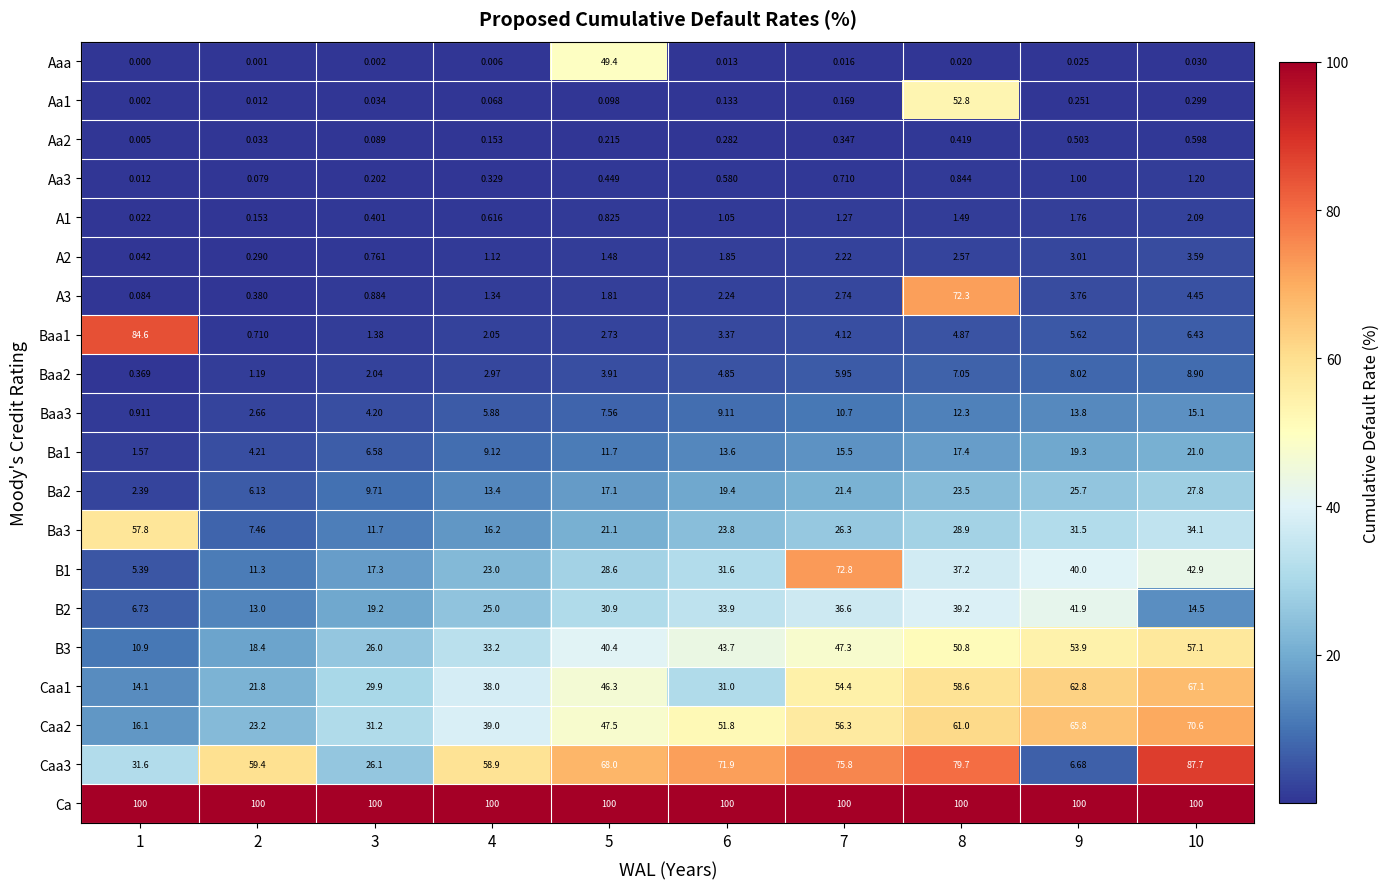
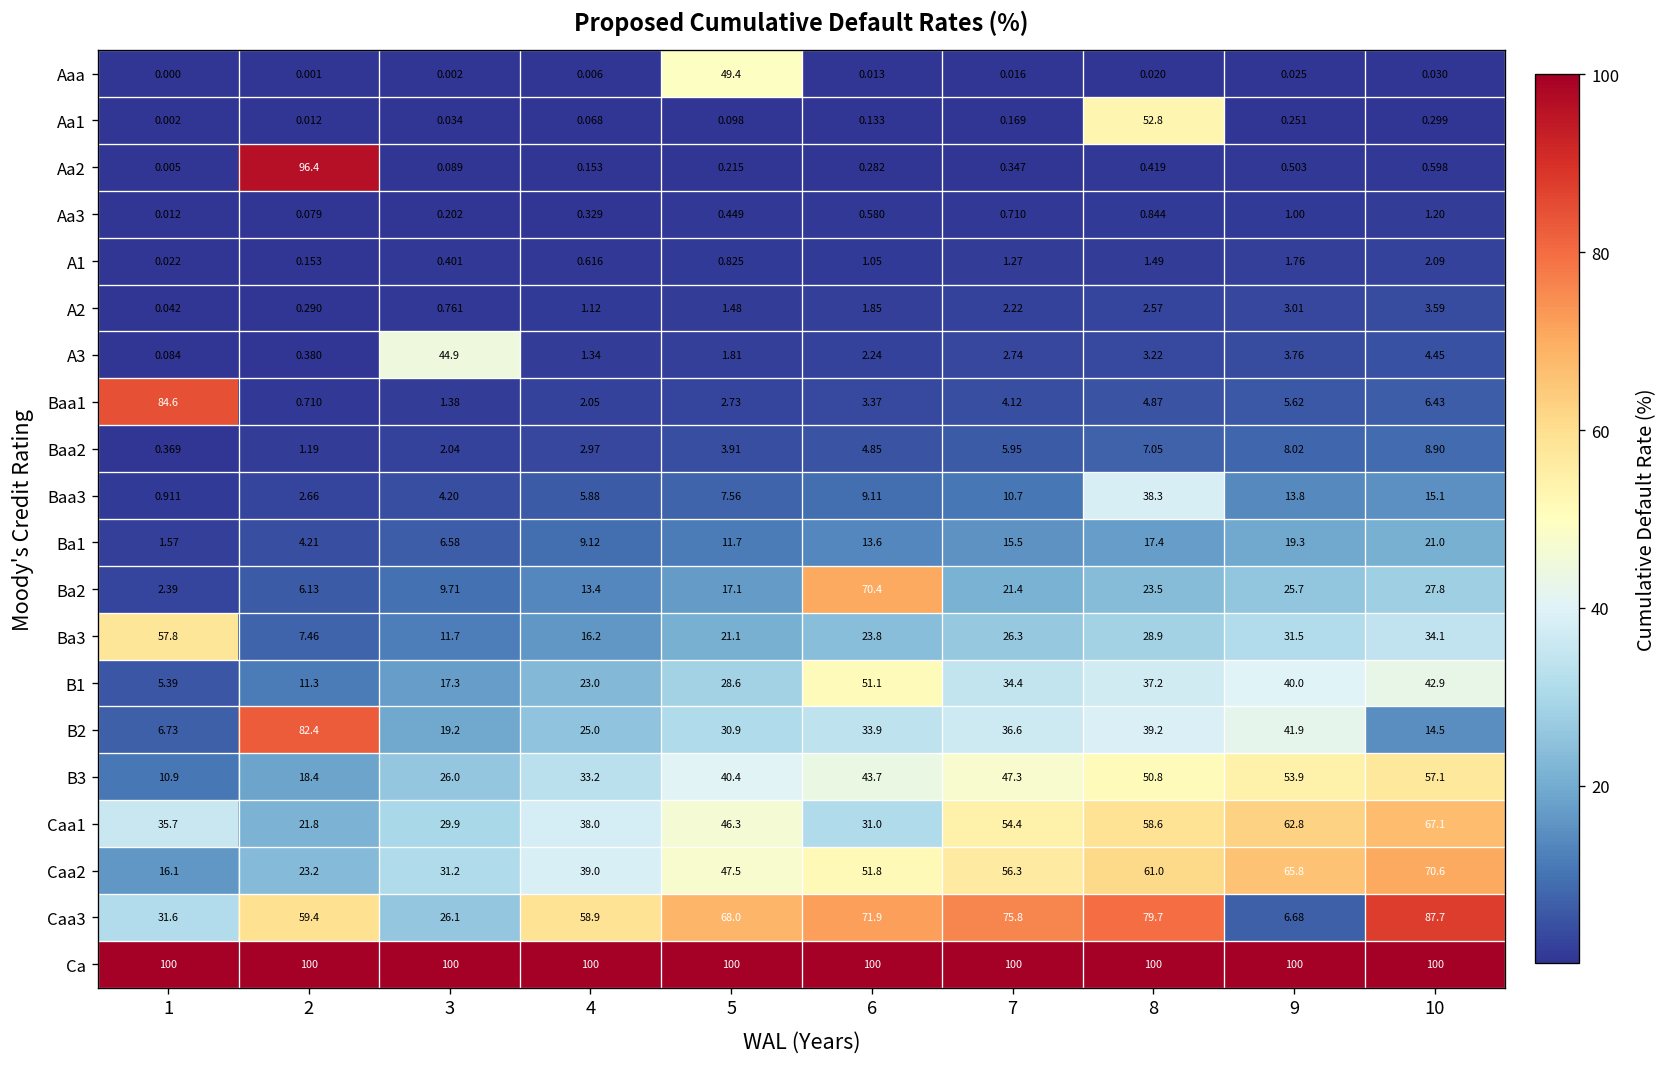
Aa2, 2: 0.033 -> 96.4
A3, 3: 0.884 -> 44.9
A3, 8: 72.3 -> 3.22
Baa3, 8: 12.3 -> 38.3
Ba2, 6: 19.4 -> 70.4
B1, 6: 31.6 -> 51.1
B1, 7: 72.8 -> 34.4
B2, 2: 13.0 -> 82.4
Caa1, 1: 14.1 -> 35.7
